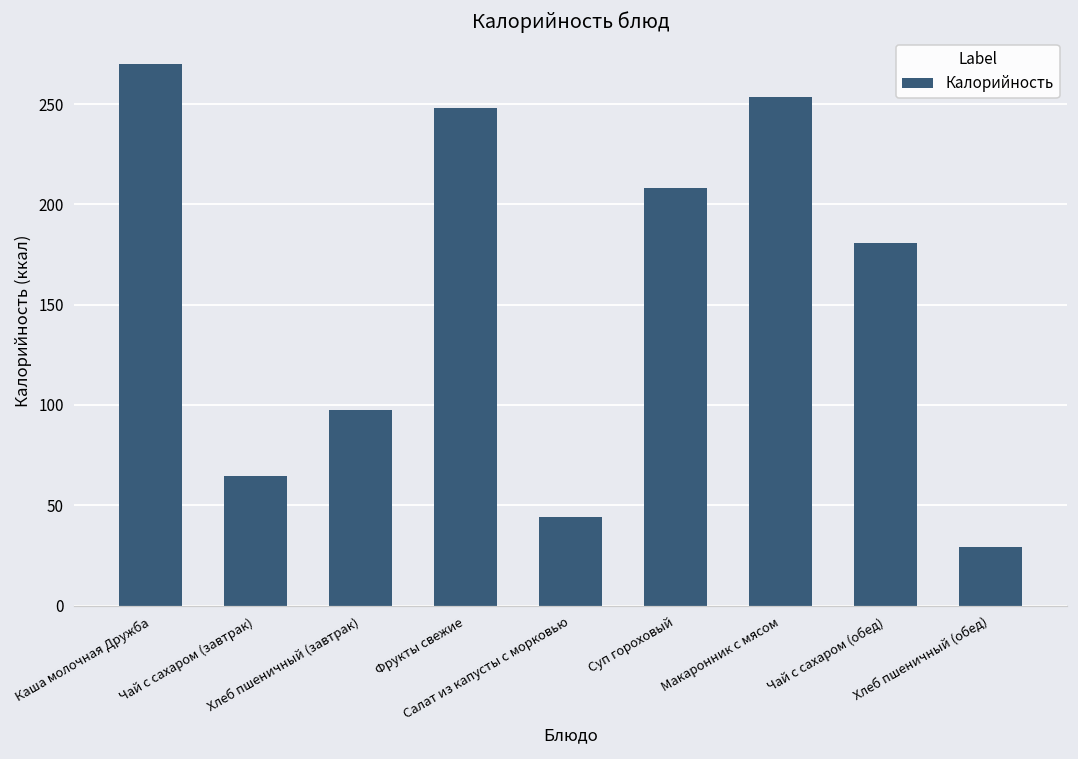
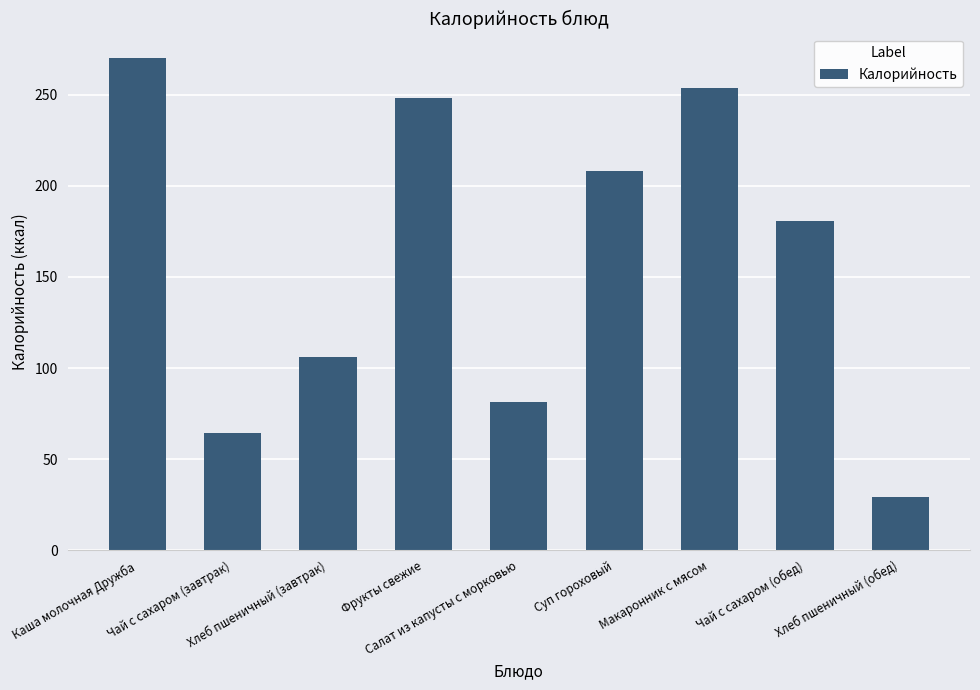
Хлеб пшеничный (завтрак): 98 -> 106
Салат из капусты с морковью: 44 -> 82
